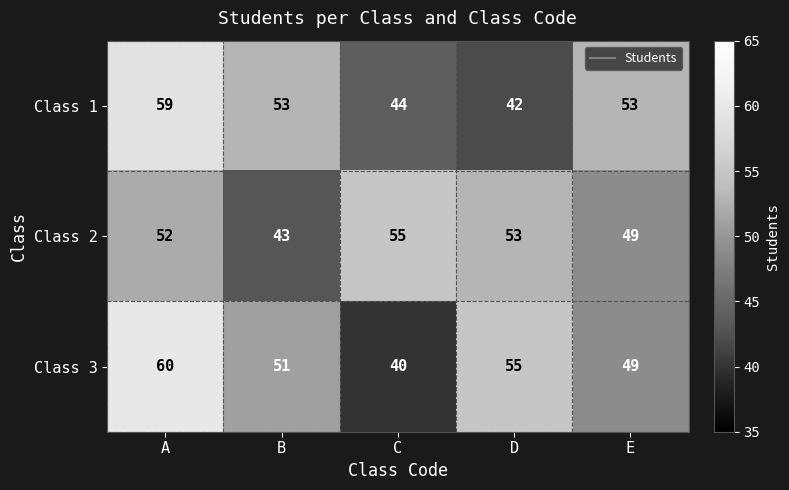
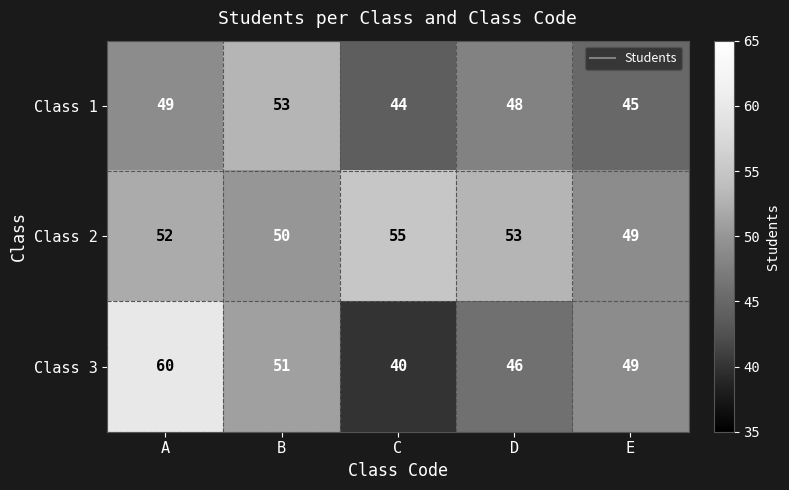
Class 1, A: 59 -> 49
Class 1, D: 42 -> 48
Class 1, E: 53 -> 45
Class 2, B: 43 -> 50
Class 3, D: 55 -> 46
